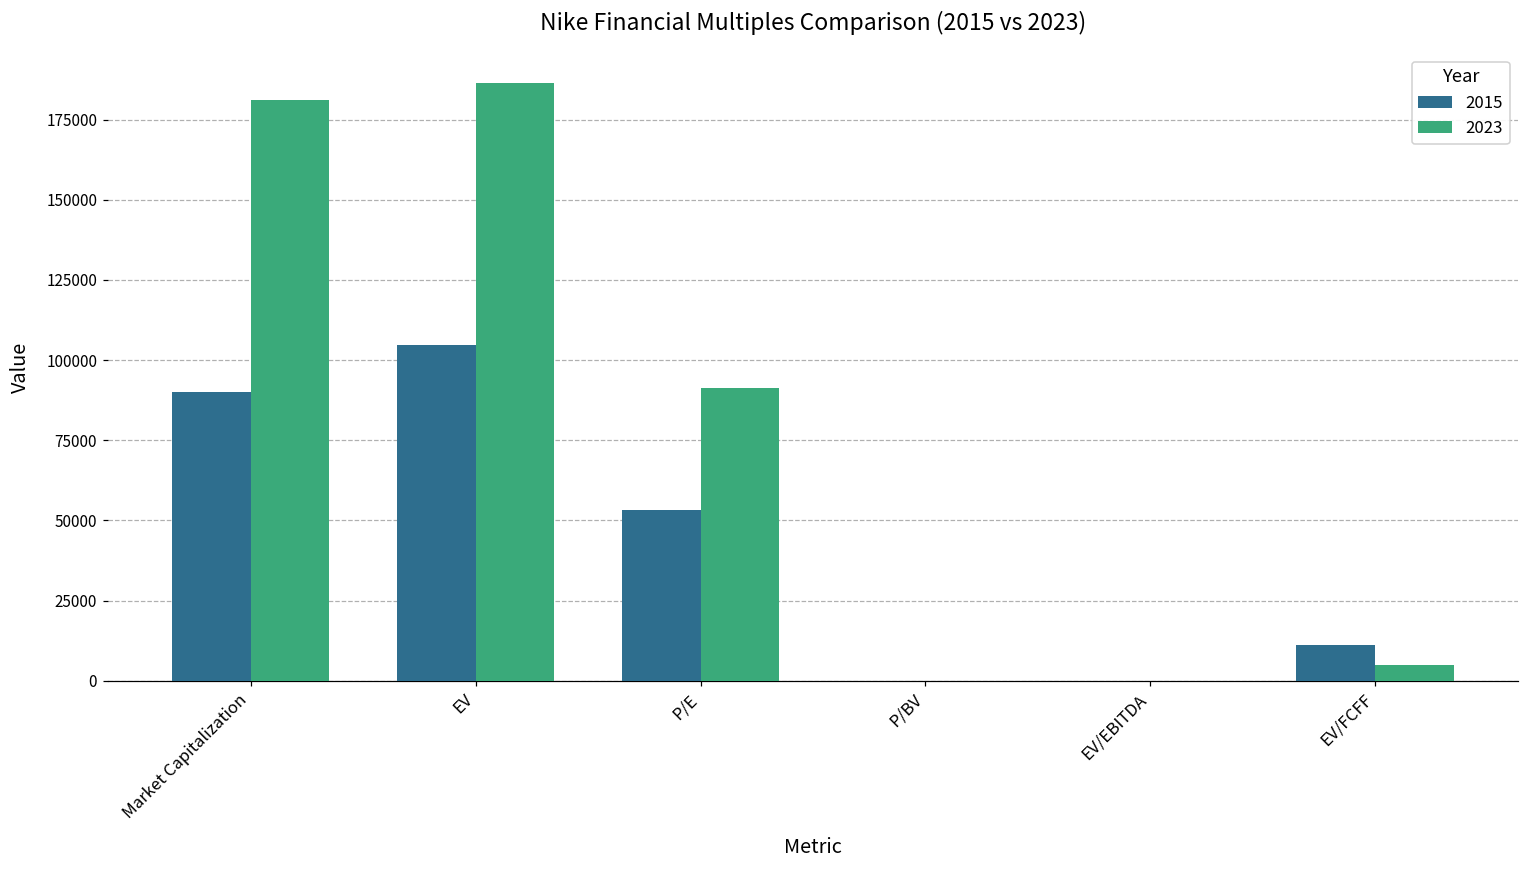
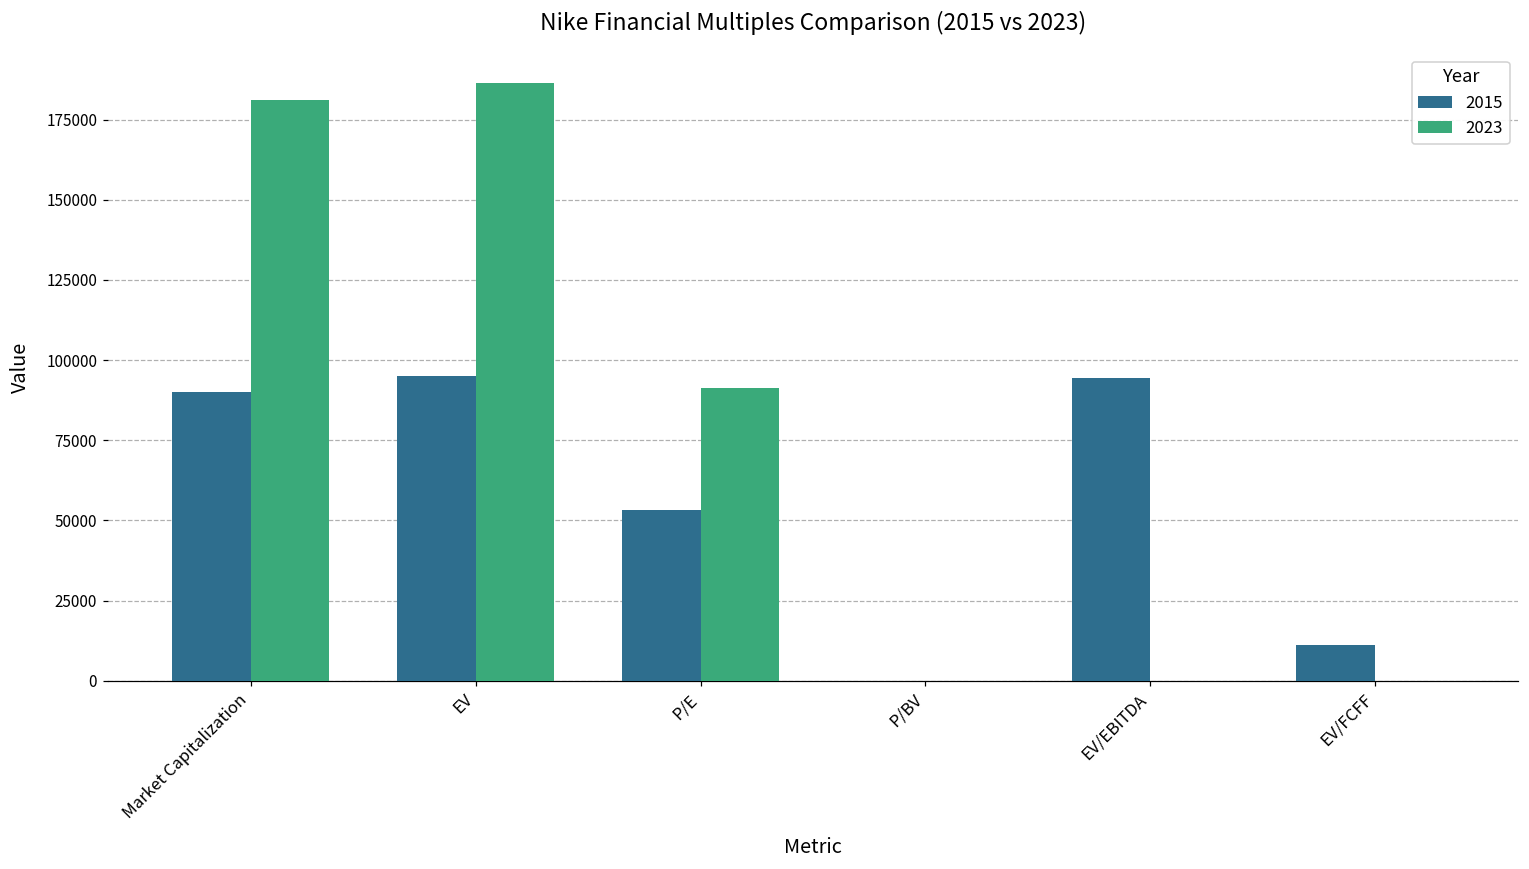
2015, EV: 105000 -> 95000
2015, EV/EBITDA: 0 -> 94000
2023, EV/FCFF: 5000 -> 0
